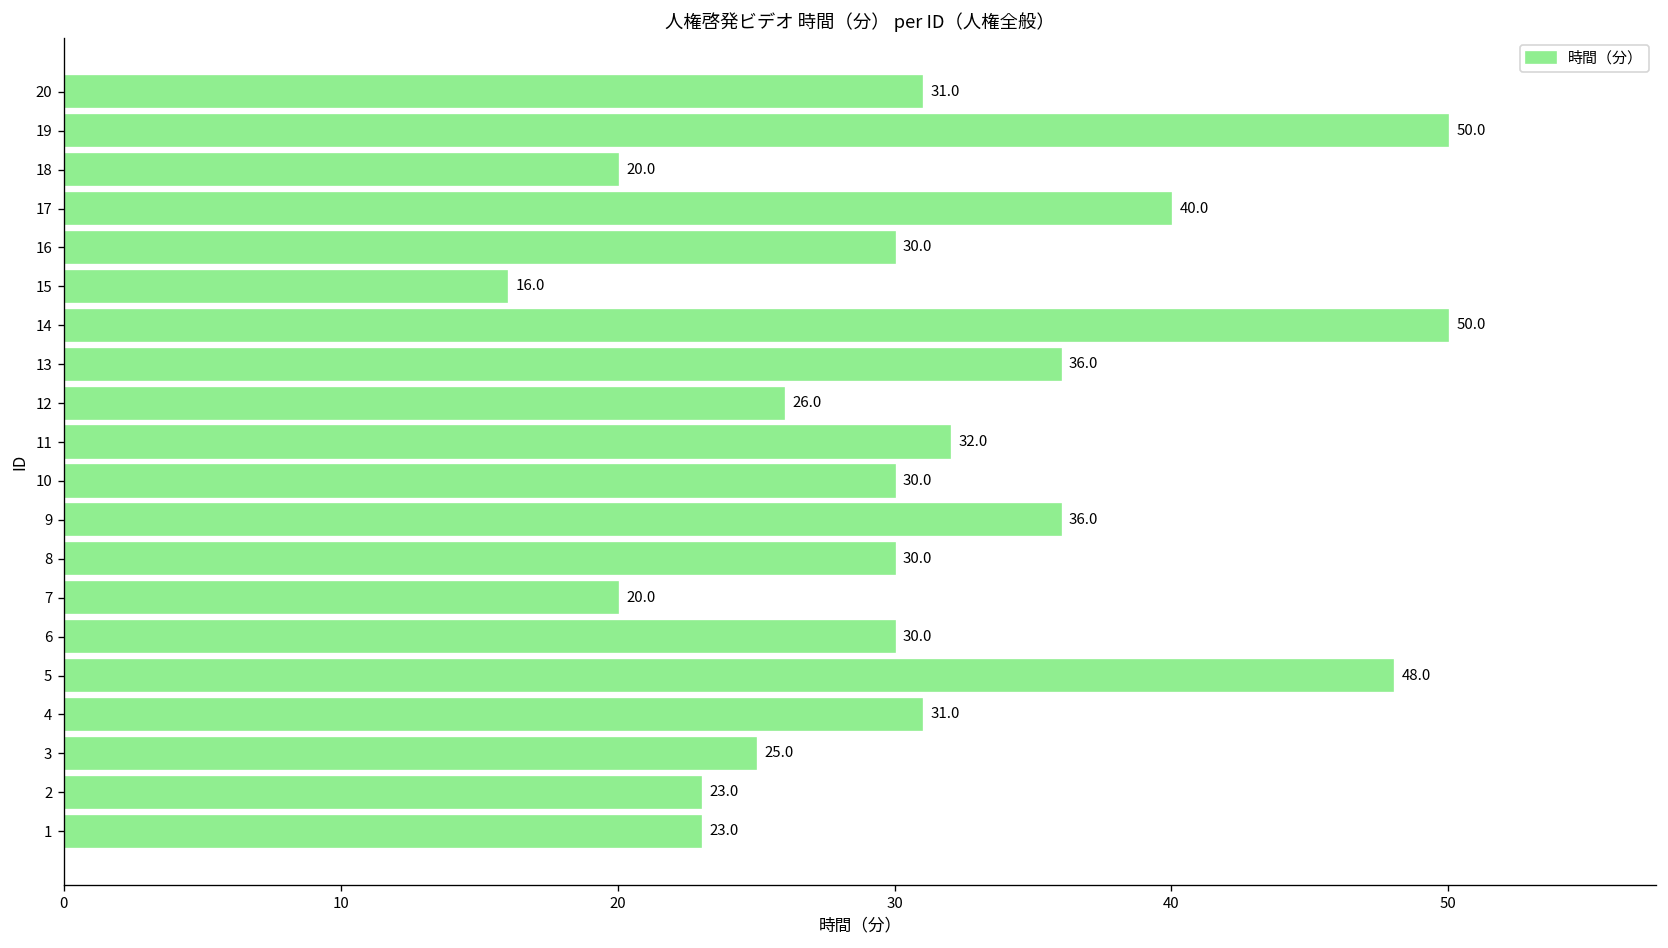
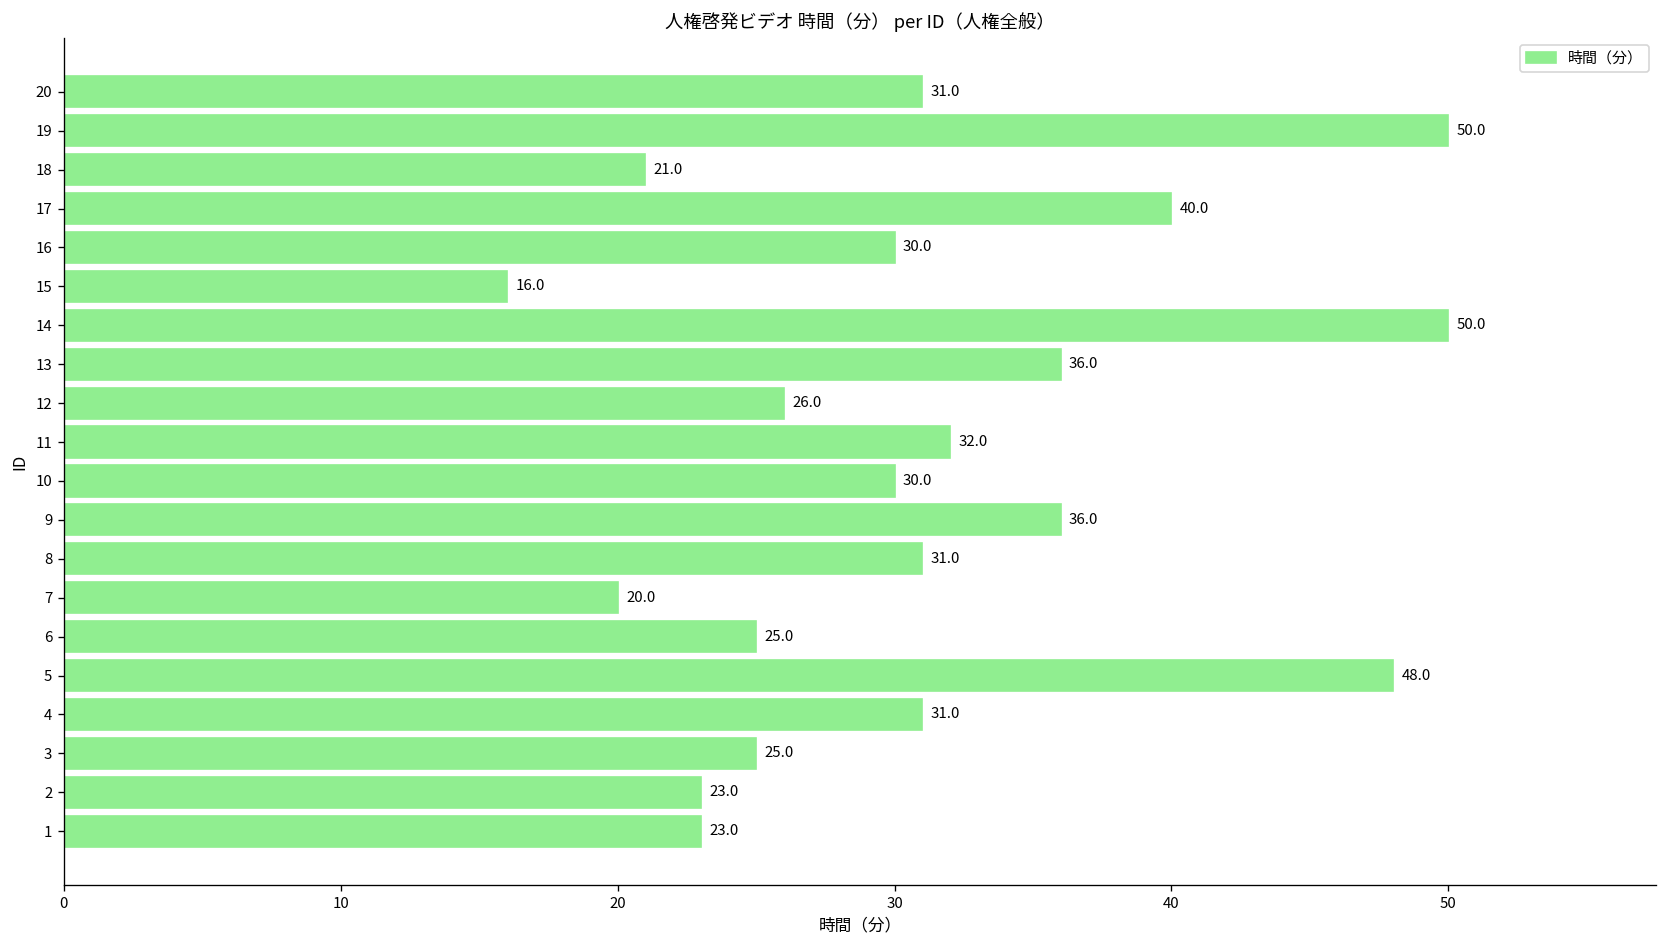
18: 20.0 -> 21.0
8: 30.0 -> 31.0
6: 30.0 -> 25.0
